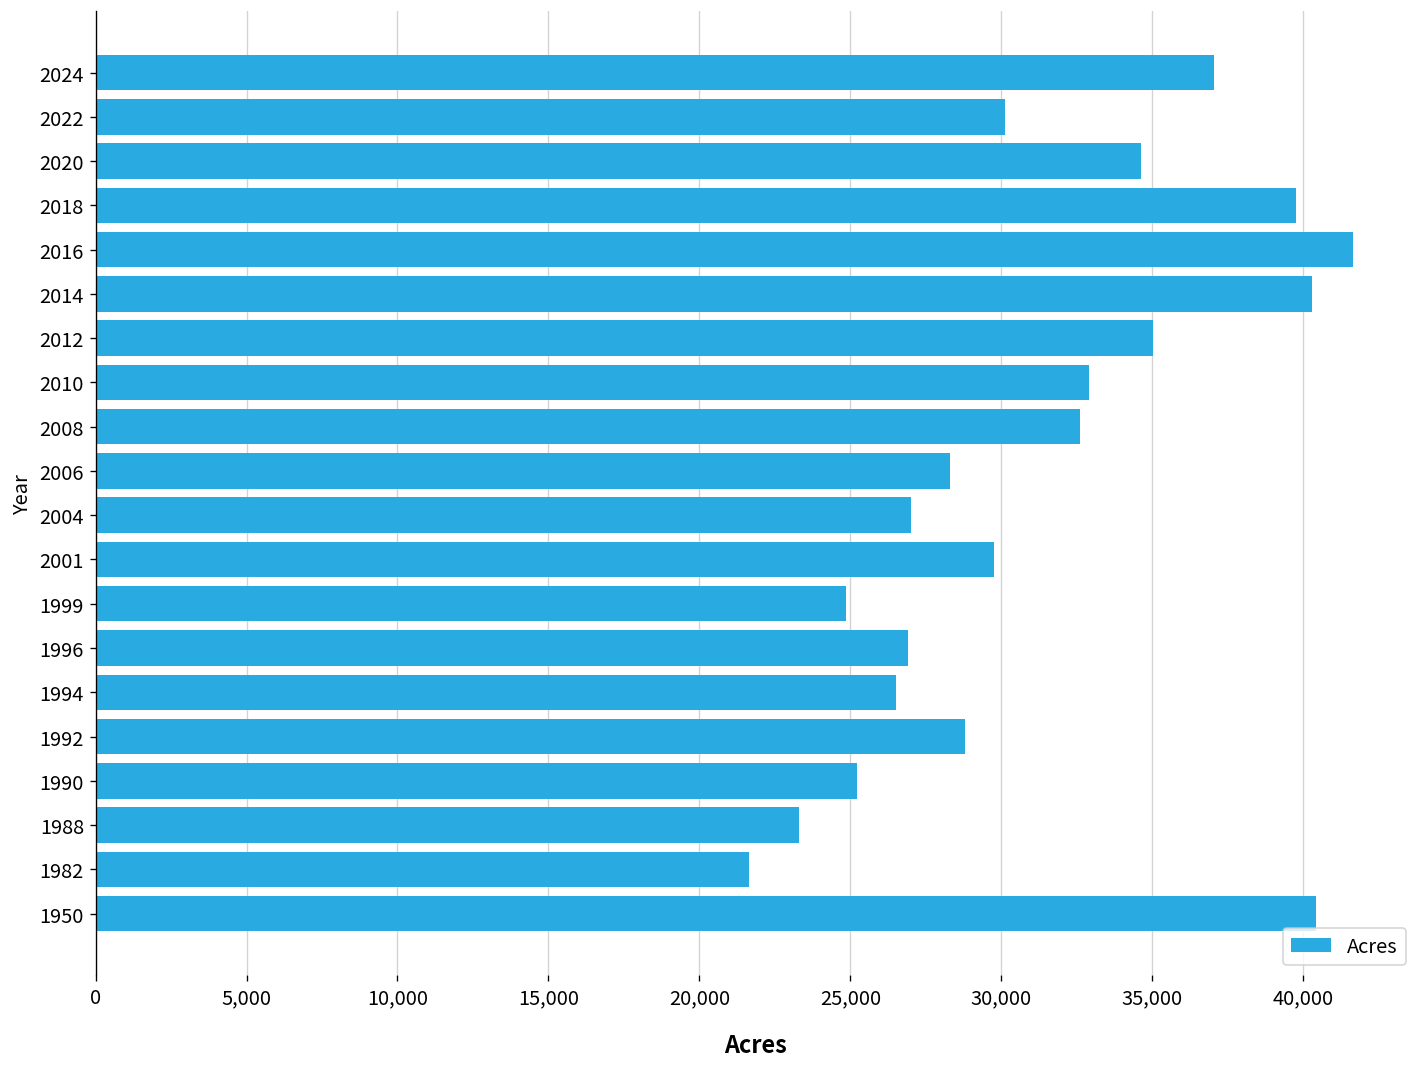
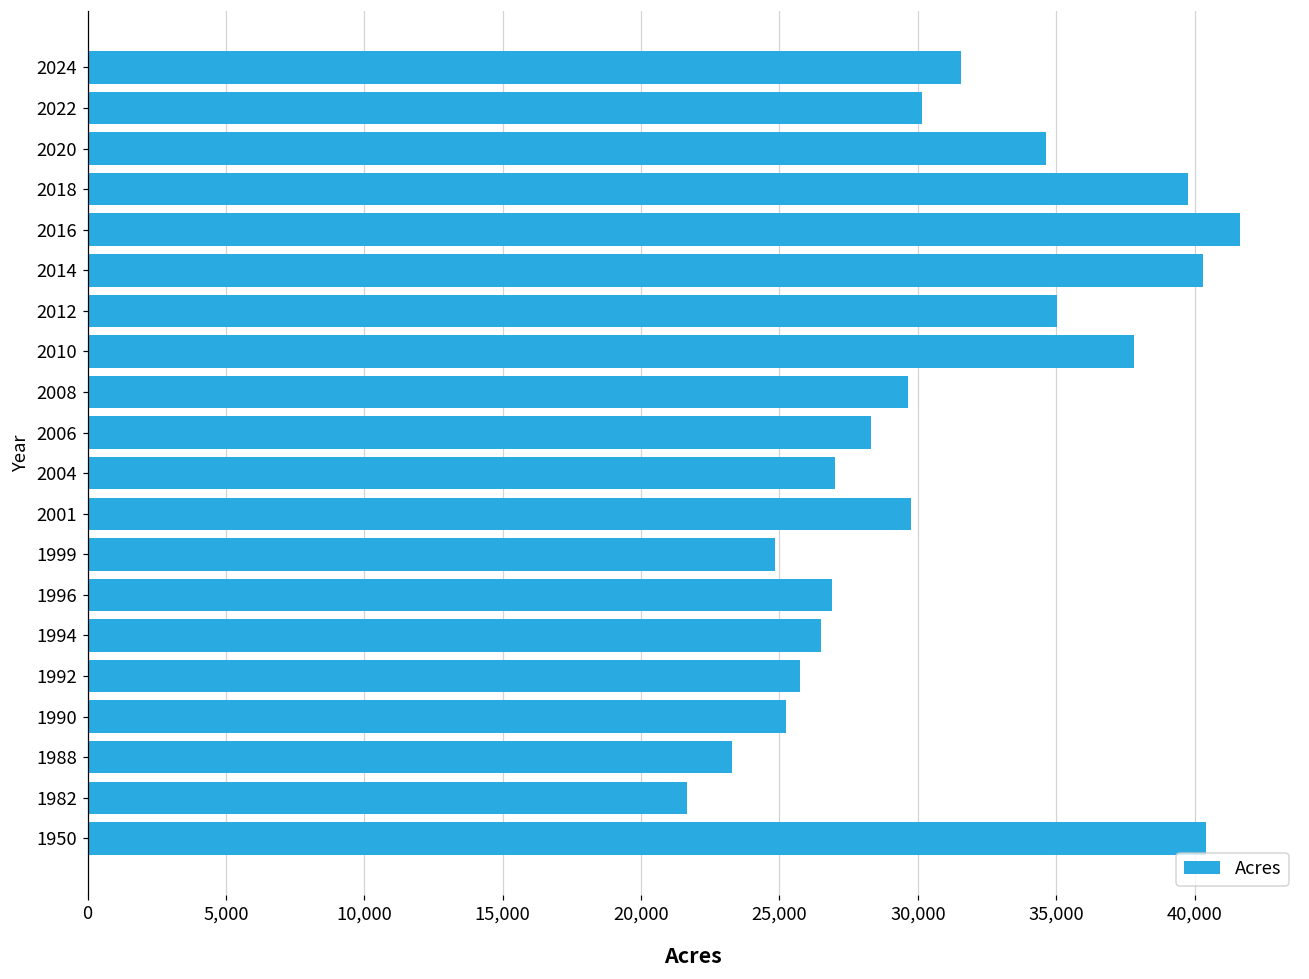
2024: 37,100 -> 31,500
2010: 32,900 -> 37,800
2008: 32,600 -> 29,600
1992: 28,800 -> 25,800
